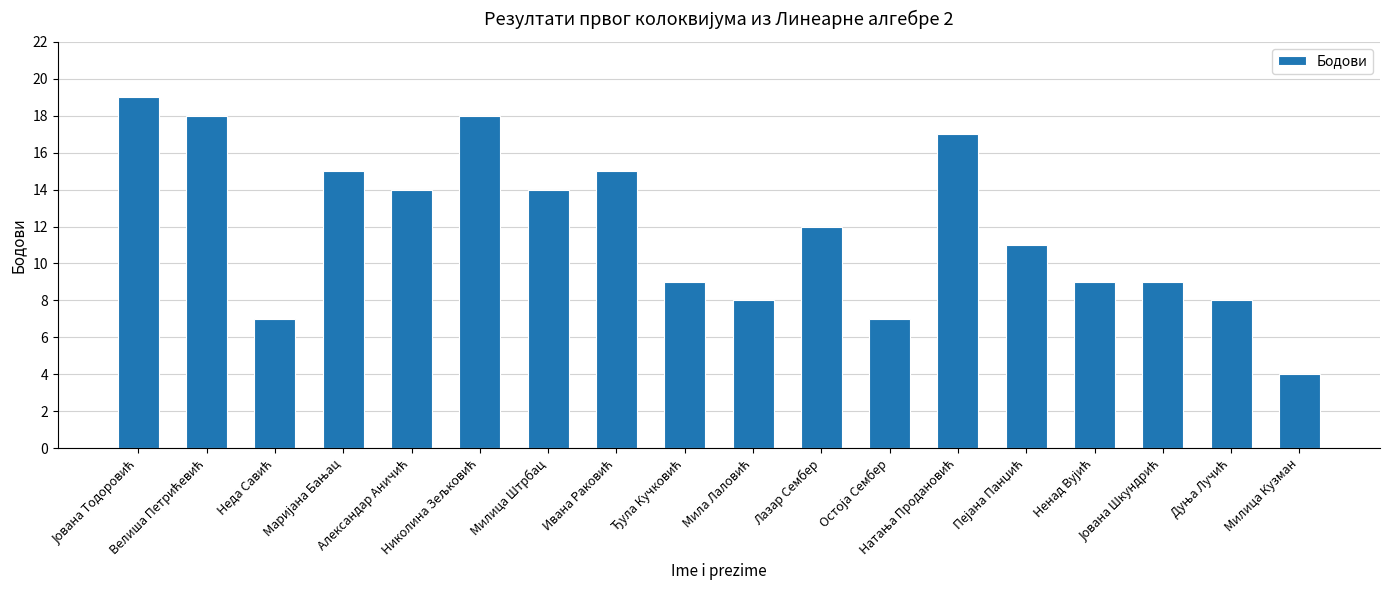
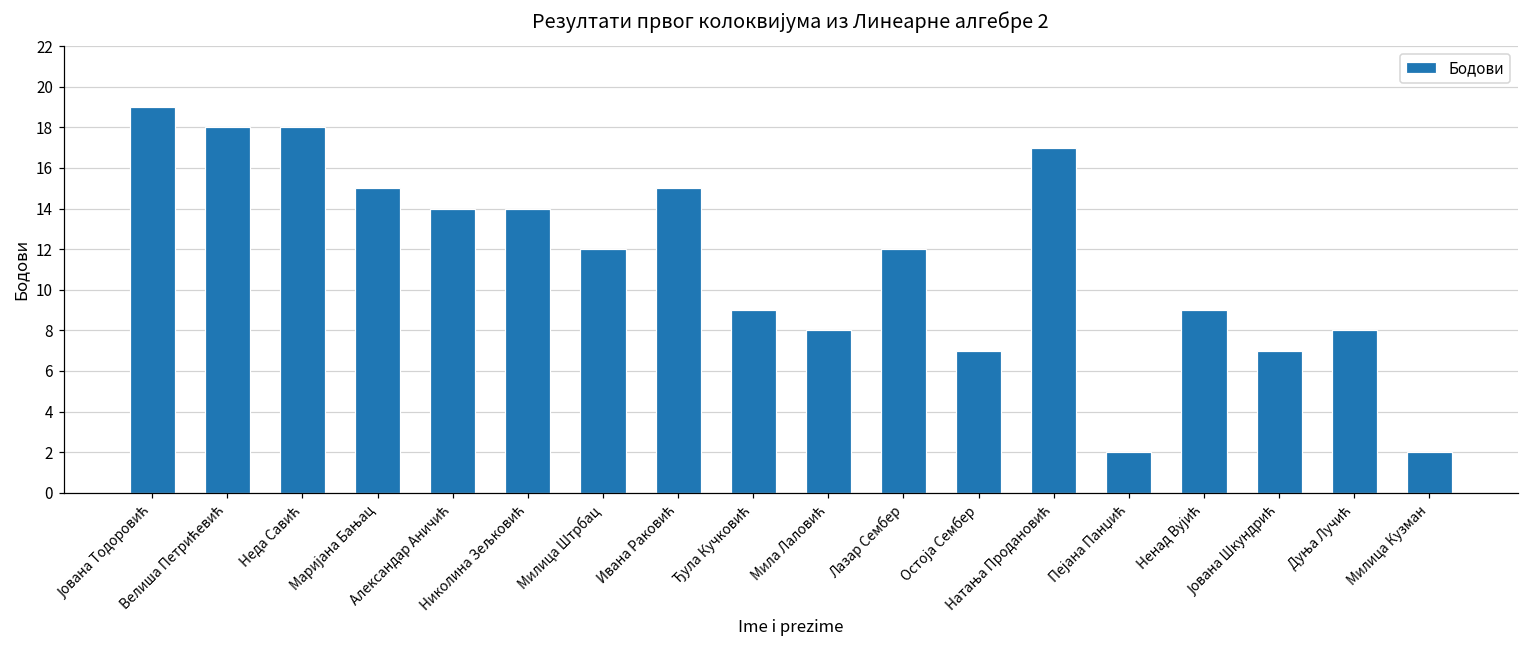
Неда Савић: 7 -> 18
Николина Зељковић: 18 -> 14
Милица Штрбац: 14 -> 12
Пејана Панџић: 11 -> 2
Јована Шкундрић: 9 -> 7
Милица Кузман: 4 -> 2
